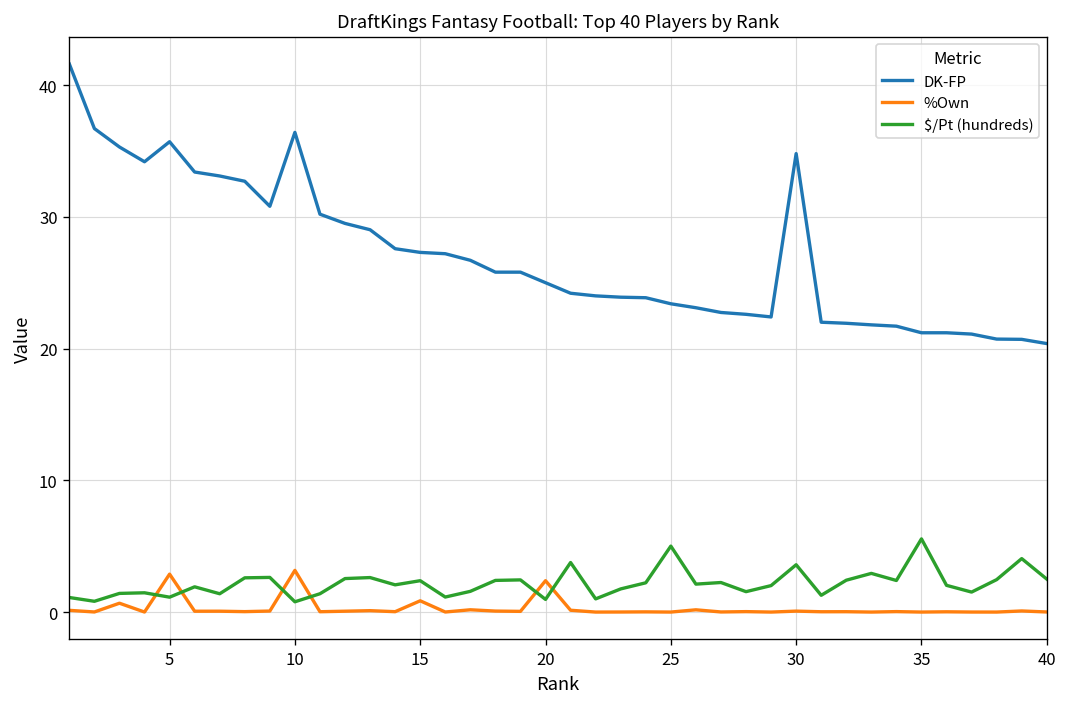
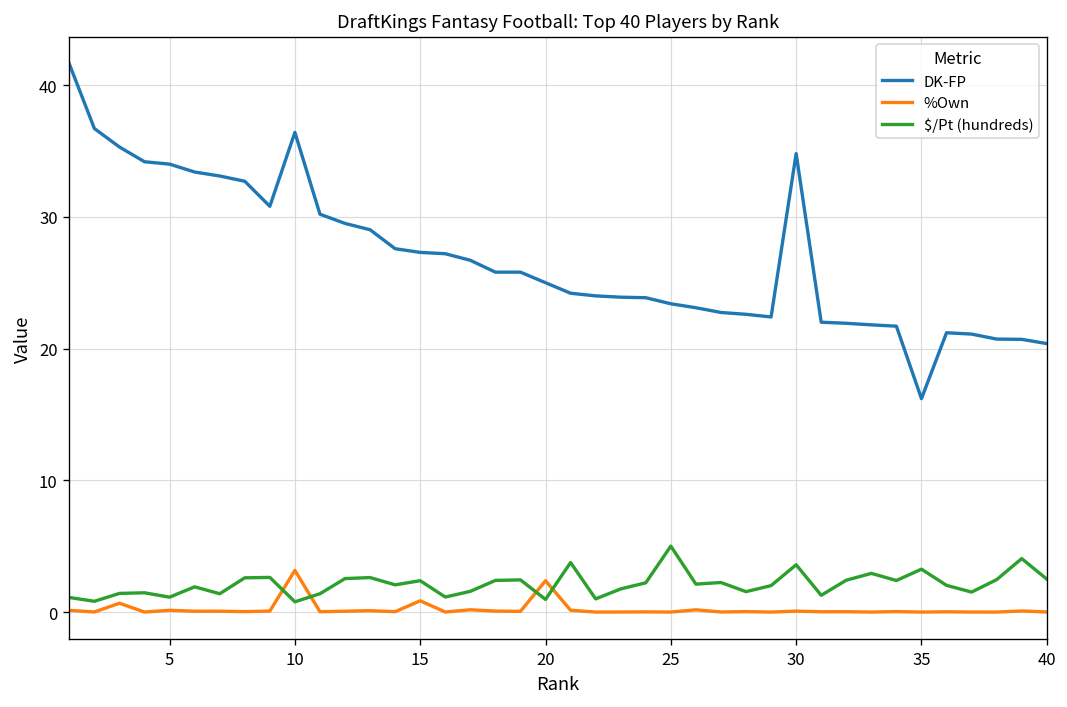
DK-FP, 5: 35.7 -> 34.0
%Own, 5: 2.9 -> 0.1
DK-FP, 35: 21.2 -> 16.2
$/Pt (hundreds), 35: 5.6 -> 3.3
